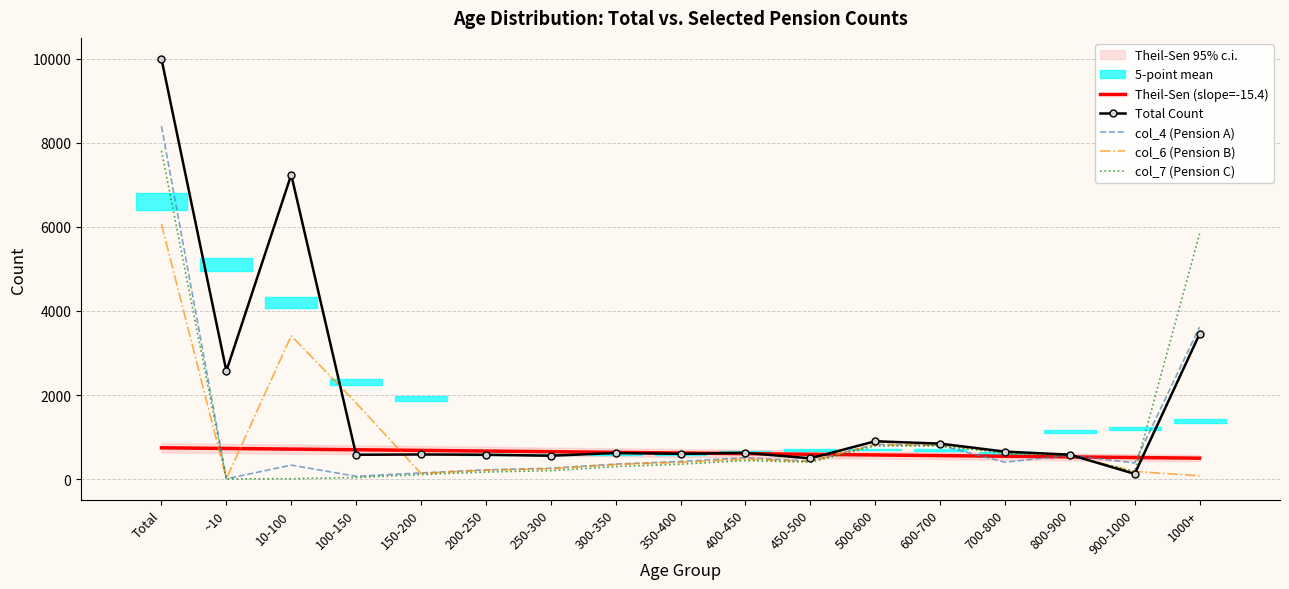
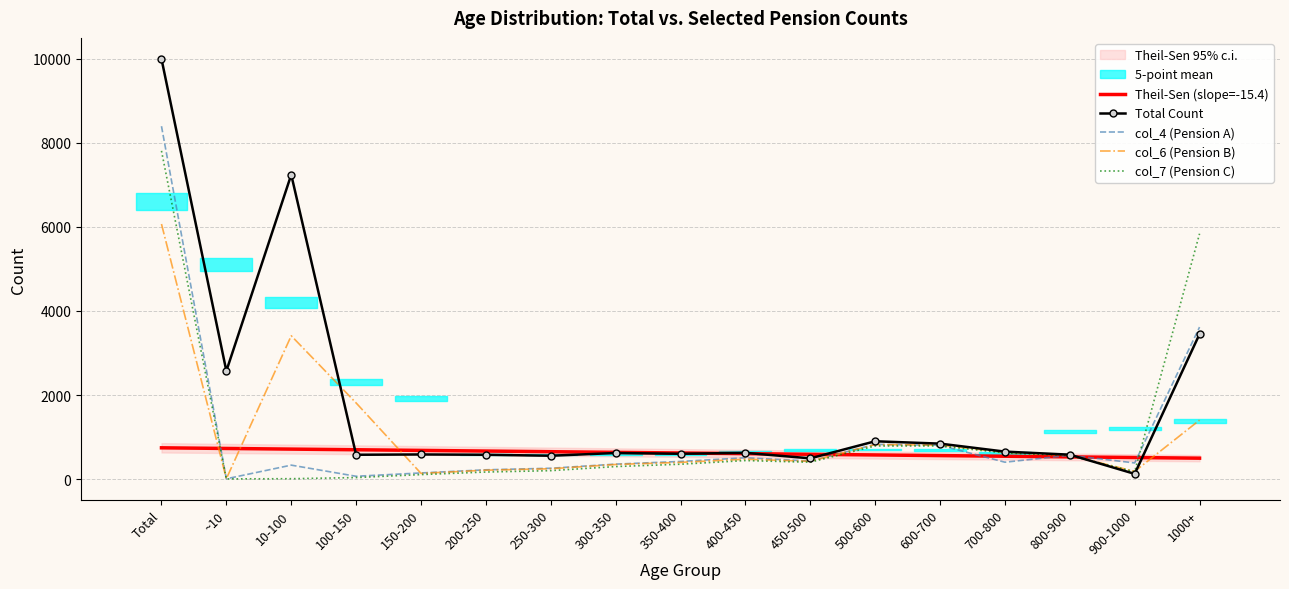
col_6 (Pension B), 1000+: 100 -> 1400
